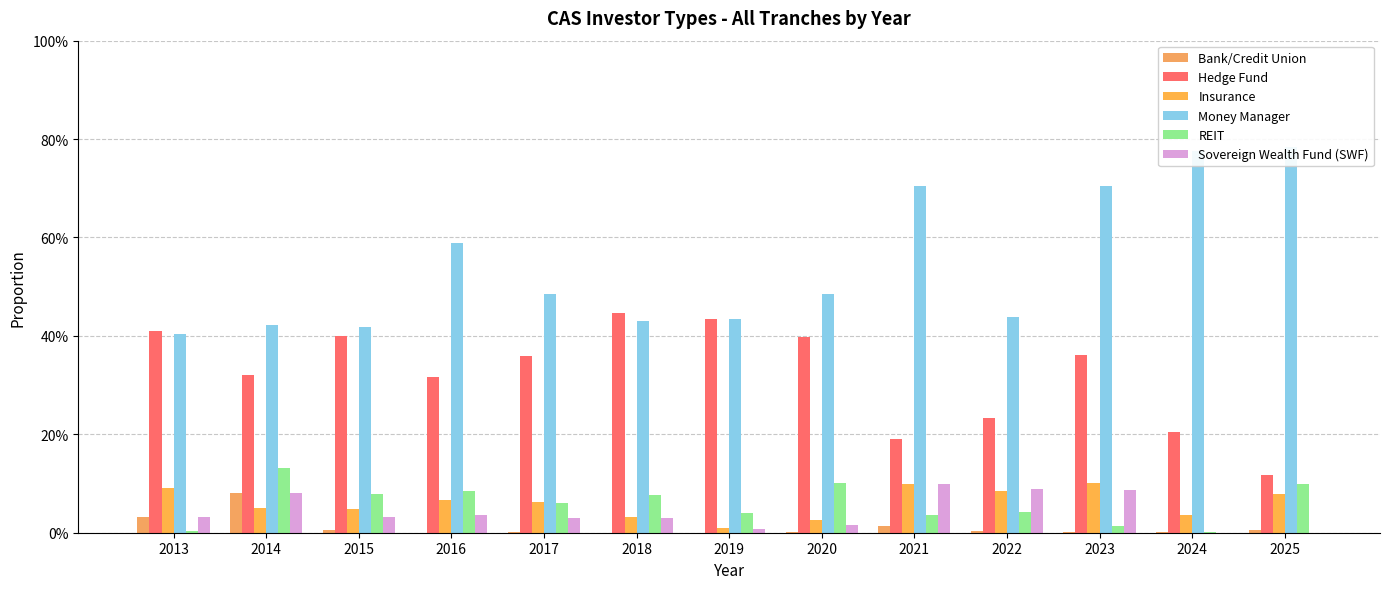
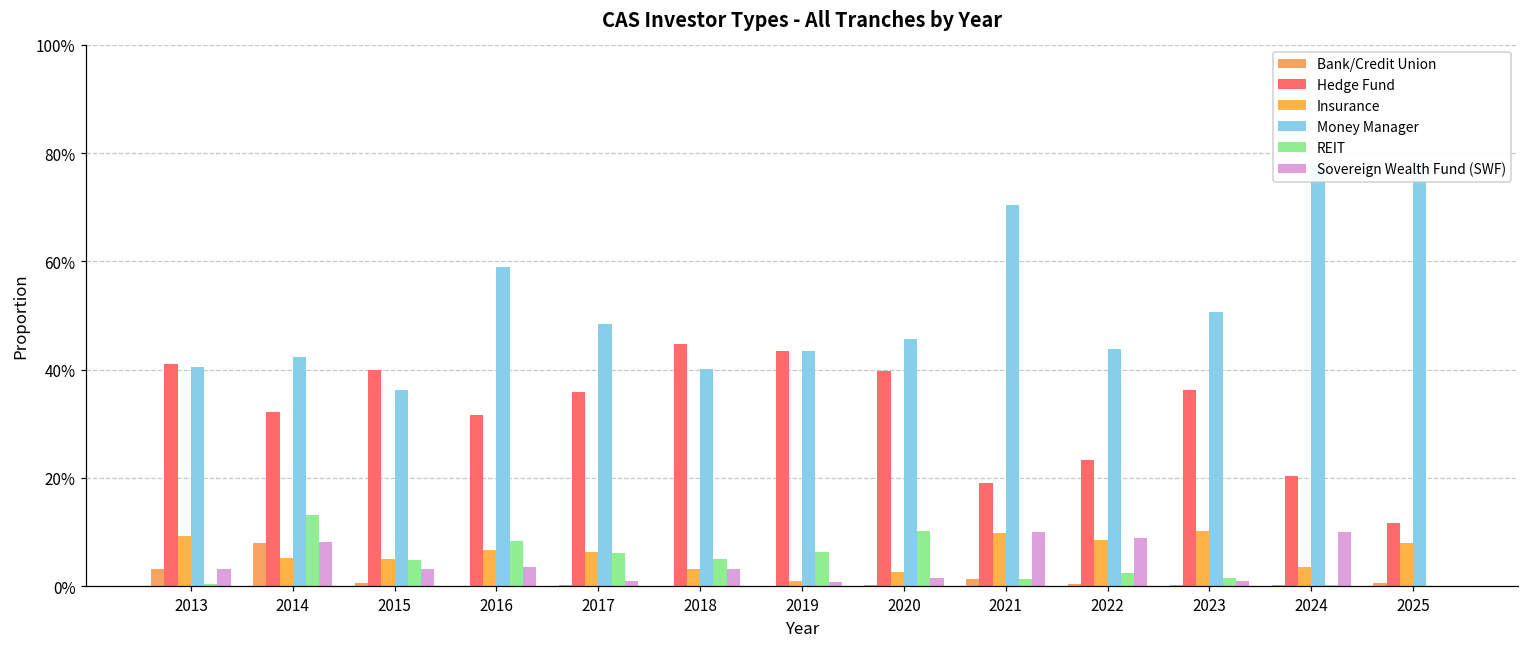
Money Manager, 2015: 42% -> 36%
REIT, 2015: 8% -> 5%
Sovereign Wealth Fund (SWF), 2017: 3% -> 1%
Money Manager, 2018: 43% -> 40%
REIT, 2018: 8% -> 5%
REIT, 2019: 4% -> 6%
Money Manager, 2020: 48% -> 46%
REIT, 2021: 4% -> 1%
REIT, 2022: 4% -> 2%
Money Manager, 2023: 70% -> 51%
Sovereign Wealth Fund (SWF), 2023: 9% -> 1%
Sovereign Wealth Fund (SWF), 2024: 0% -> 10%
REIT, 2025: 10% -> 0%
